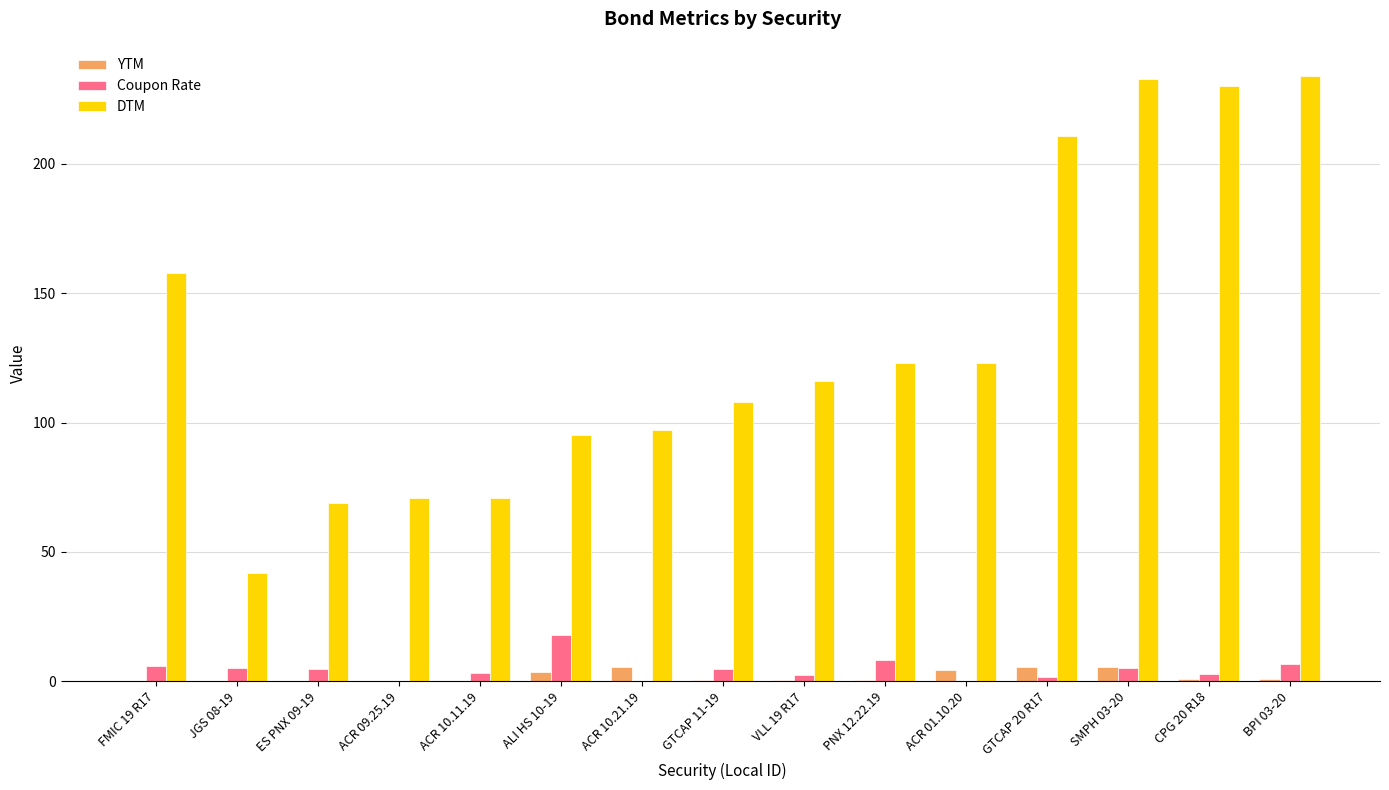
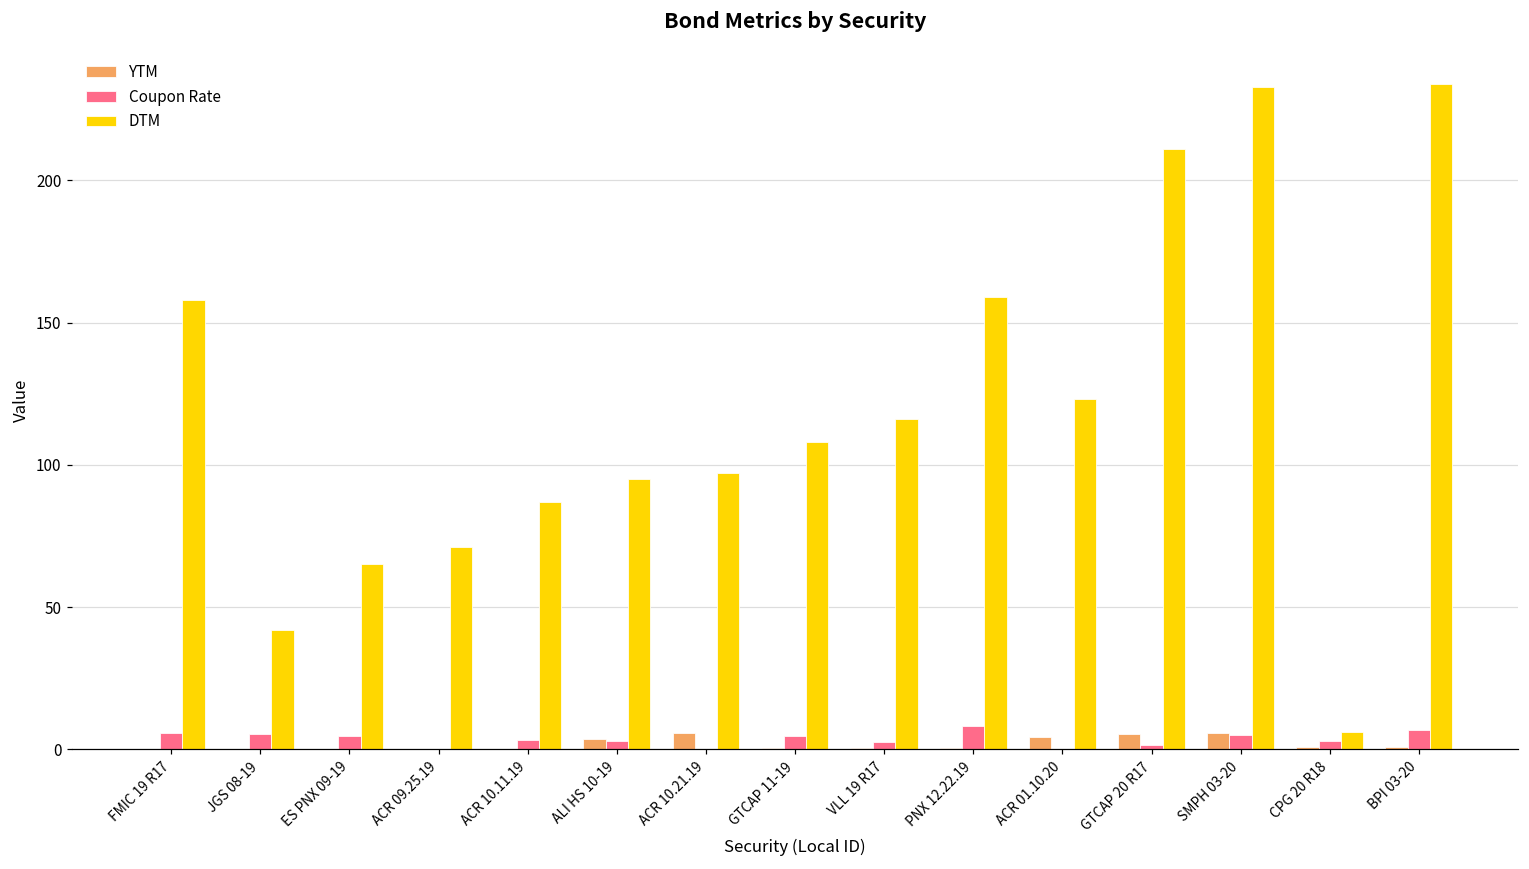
DTM, ES PNX 09-19: 69 -> 65
DTM, ACR 10.11.19: 71 -> 87
Coupon Rate, ALI HS 10-19: 18 -> 3
DTM, PNX 12.22.19: 123 -> 159
DTM, CPG 20 R18: 230 -> 6
